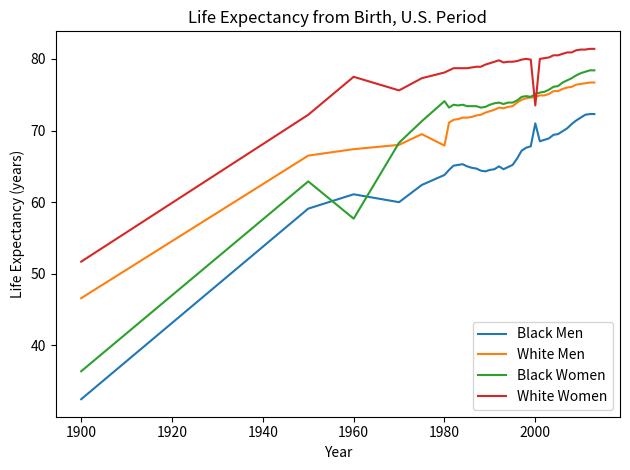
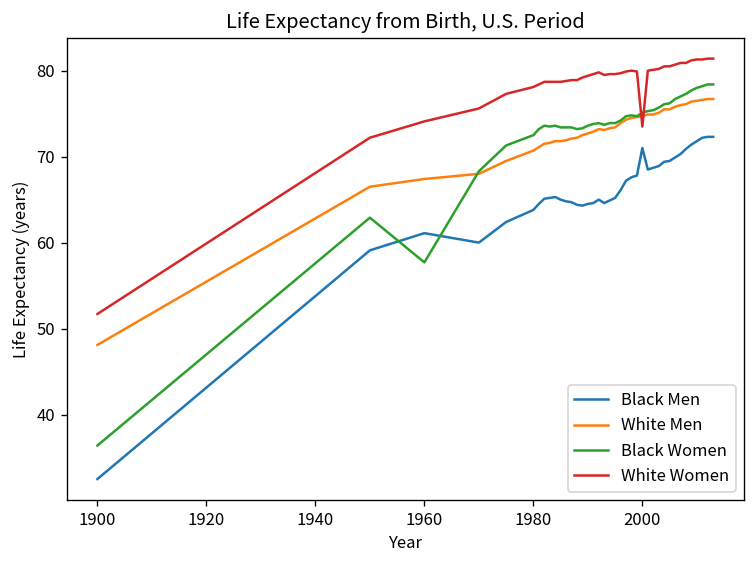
White Men, 1900: 47 -> 48
White Women, 1960: 78 -> 74
White Men, 1980: 68 -> 71
Black Women, 1980: 74 -> 73
